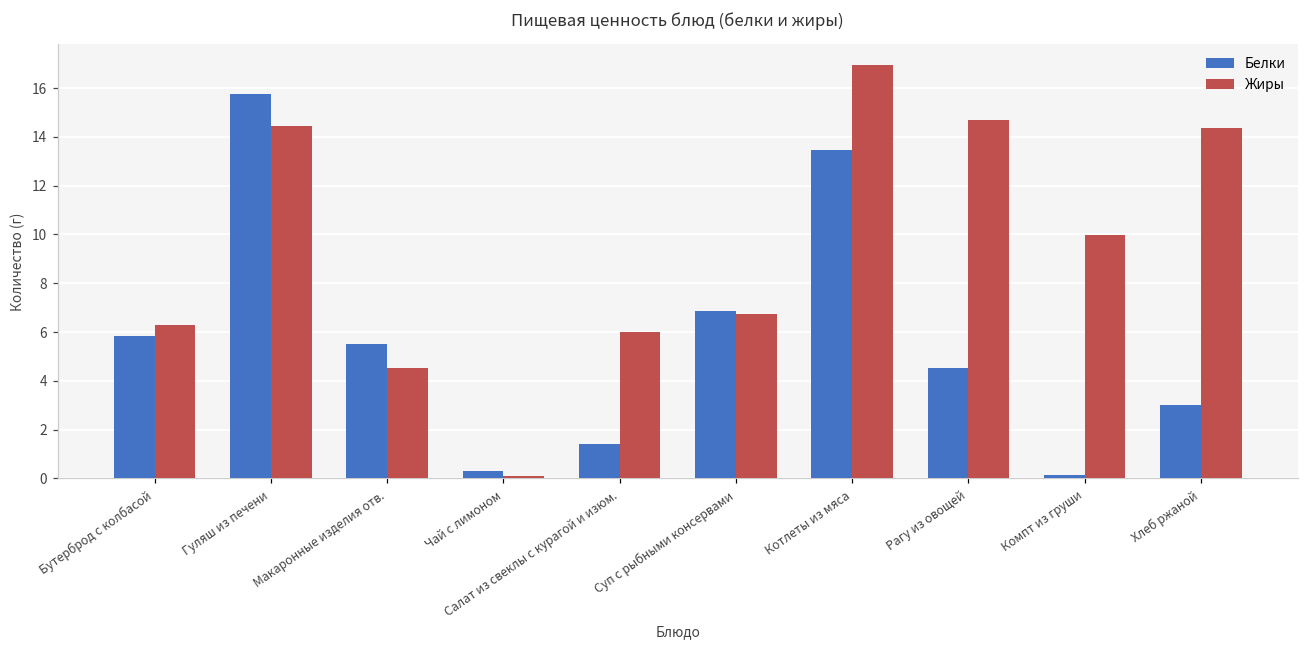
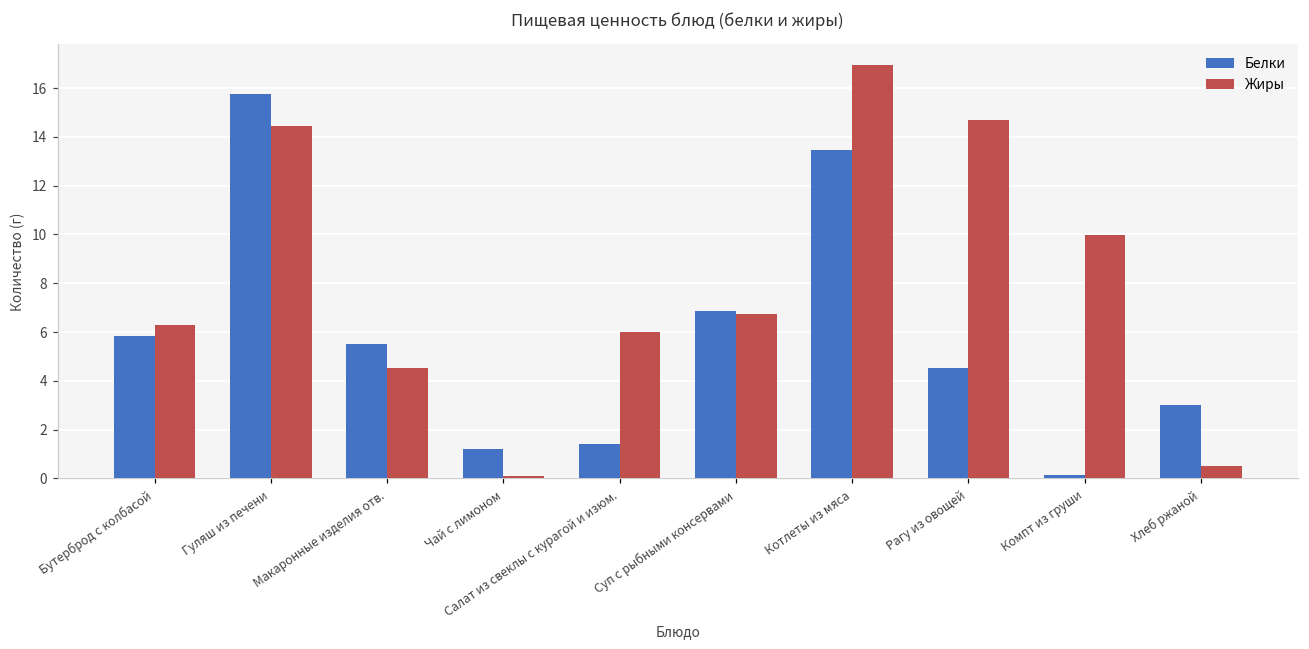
Белки, Чай с лимоном: 0.3 -> 1.2
Жиры, Хлеб ржаной: 14.4 -> 0.5
